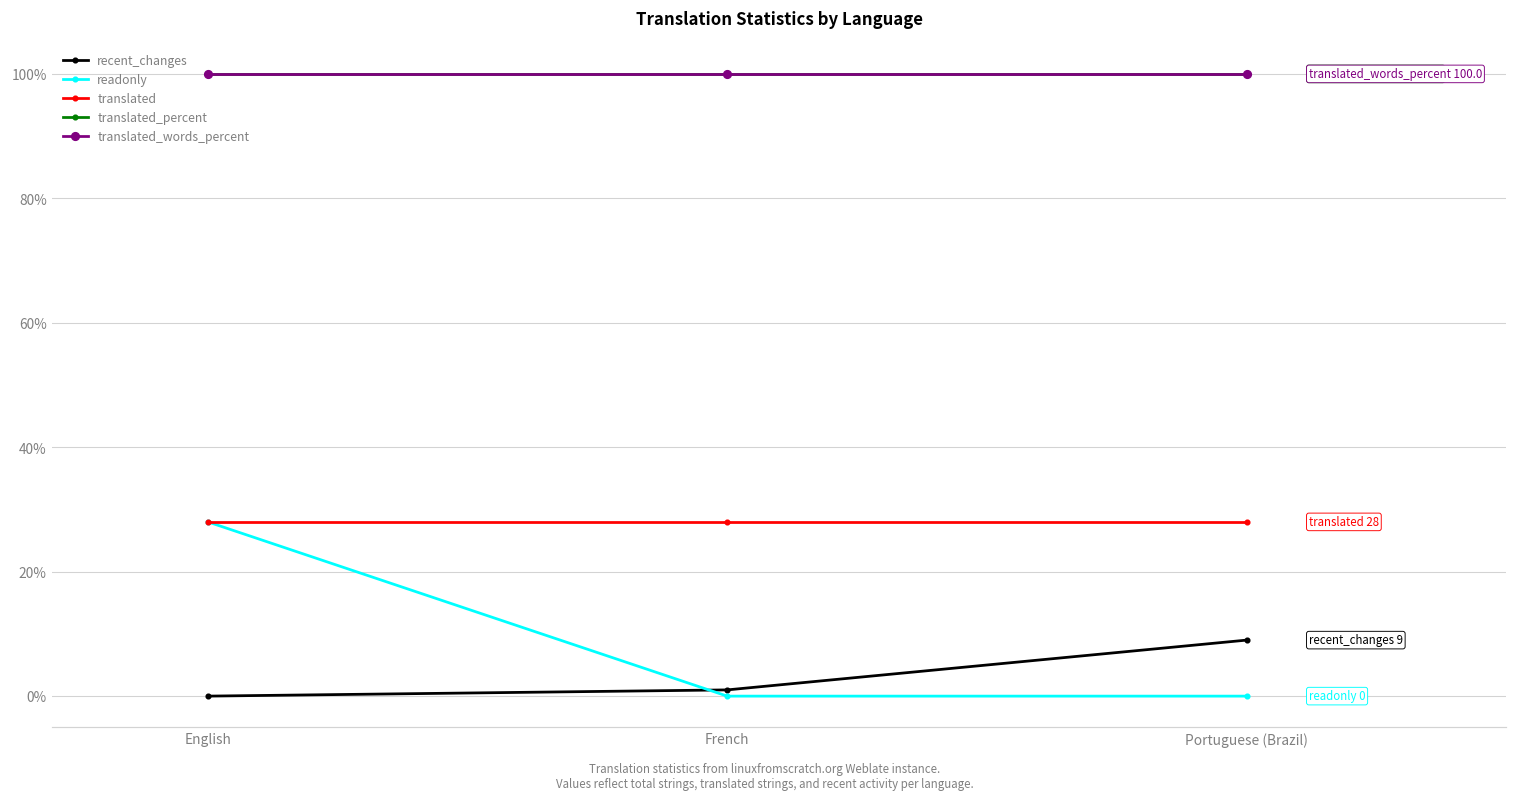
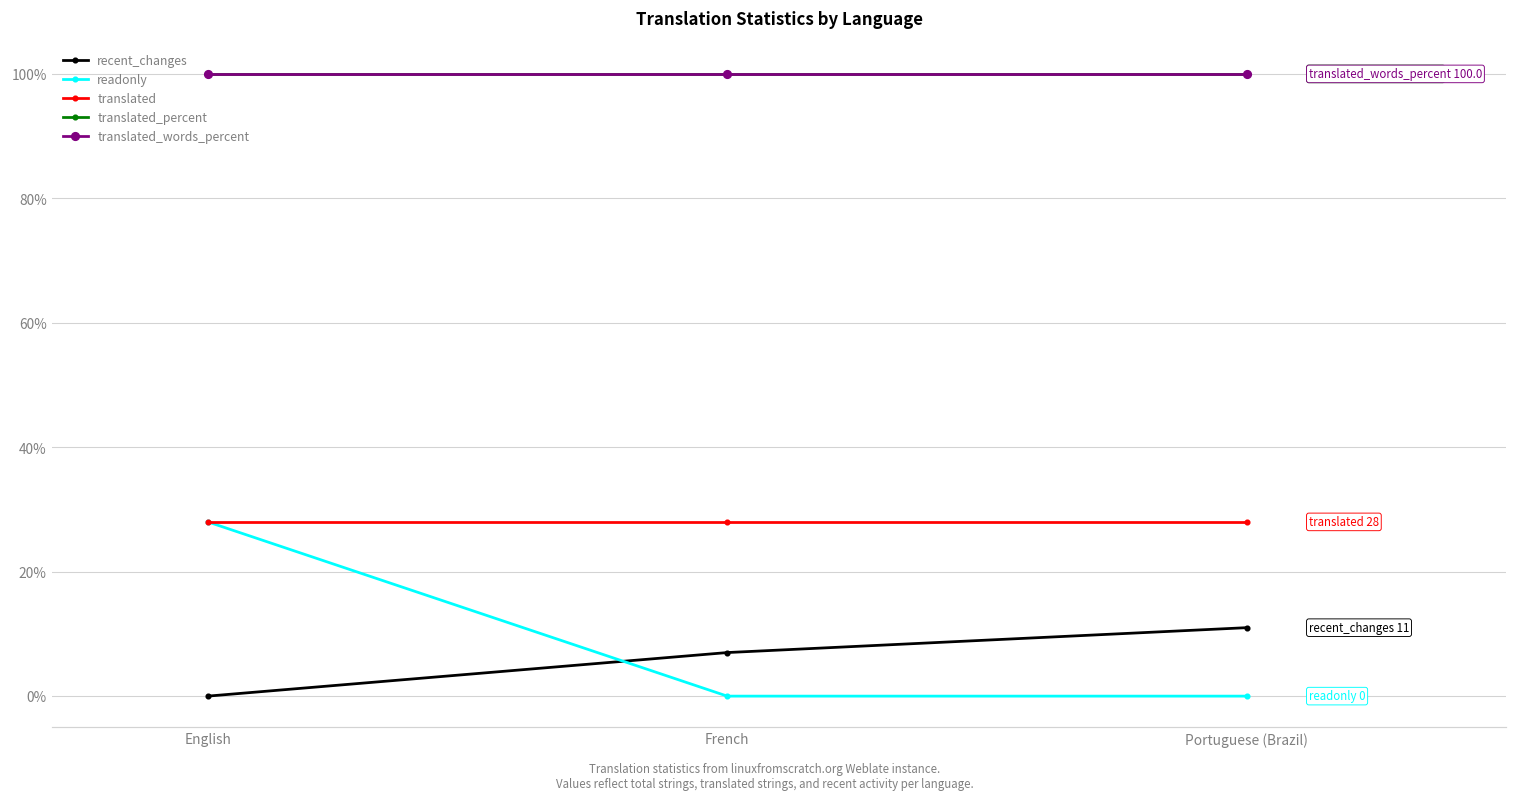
recent_changes, French: 1% -> 7%
recent_changes, Portuguese (Brazil): 9 -> 11
